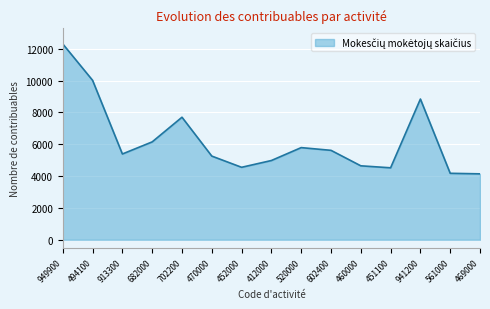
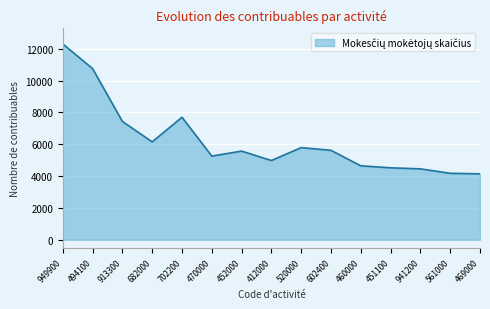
494100: 10000 -> 10700
913300: 5400 -> 7400
452000: 4600 -> 5600
941200: 8800 -> 4500
